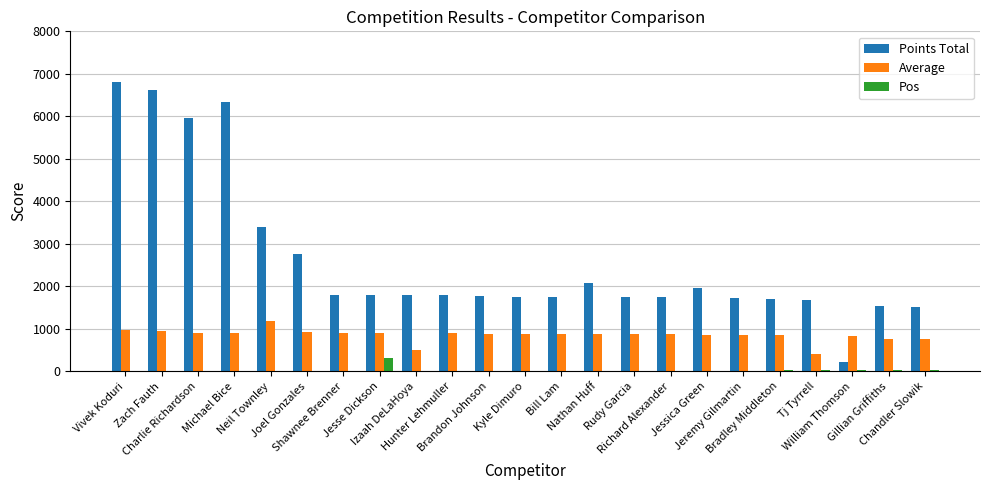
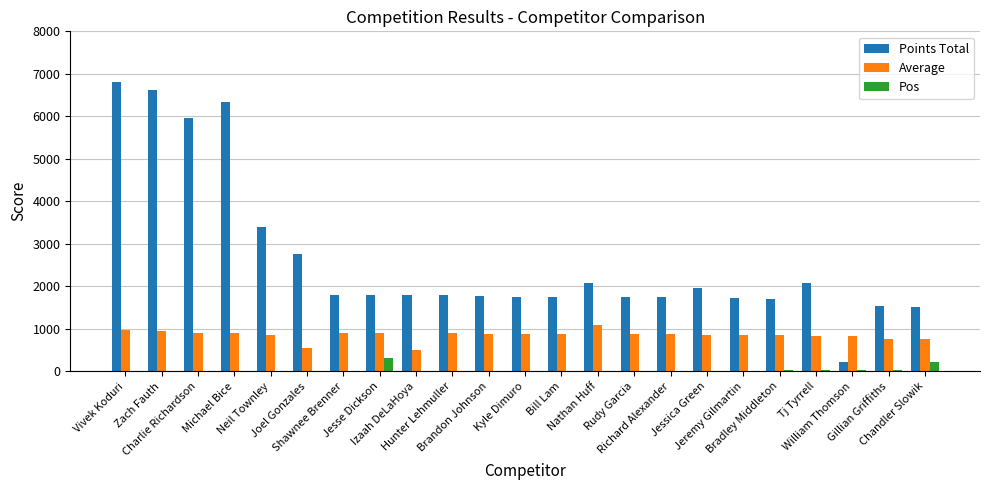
Average, Neil Townley: 1200 -> 900
Average, Joel Gonzales: 900 -> 500
Average, Nathan Huff: 900 -> 1100
Points Total, Tj Tyrrell: 1700 -> 2100
Average, Tj Tyrrell: 400 -> 800
Pos, Chandler Slowik: 0 -> 200
